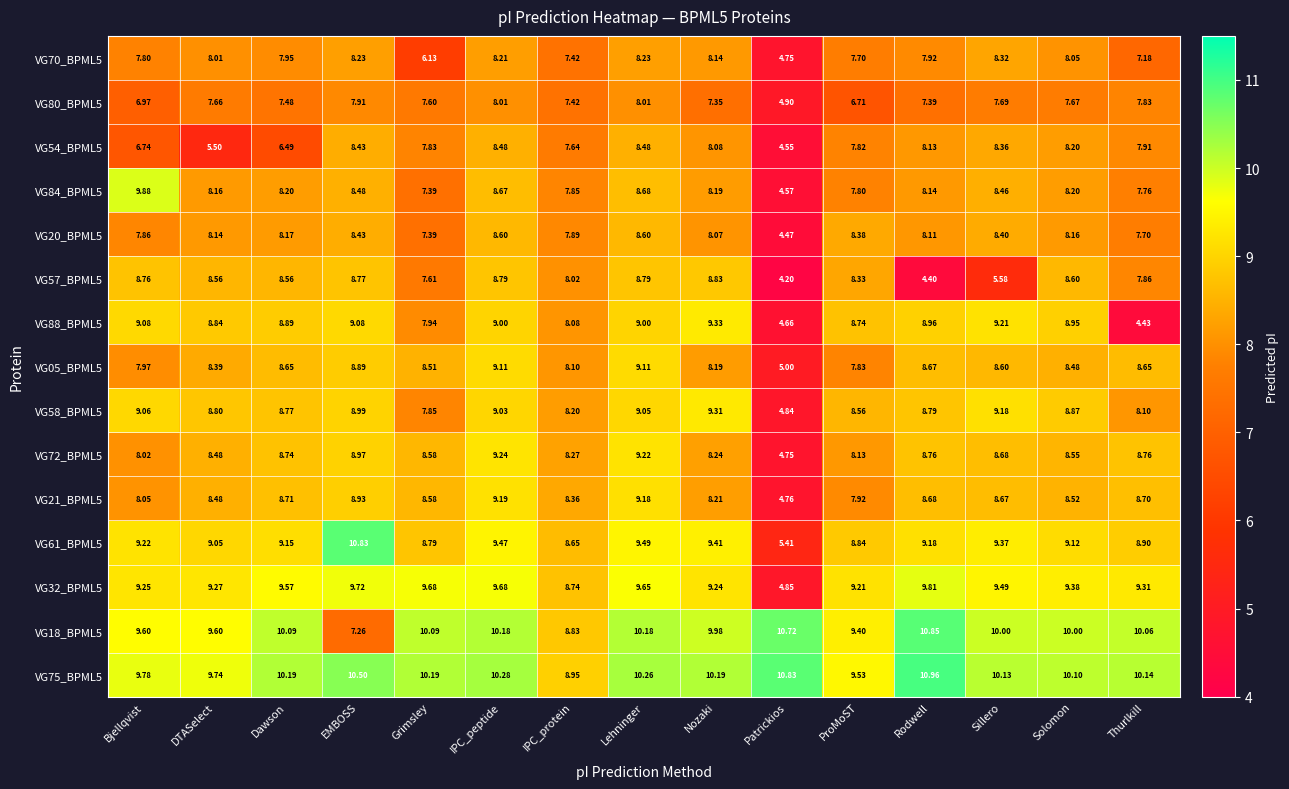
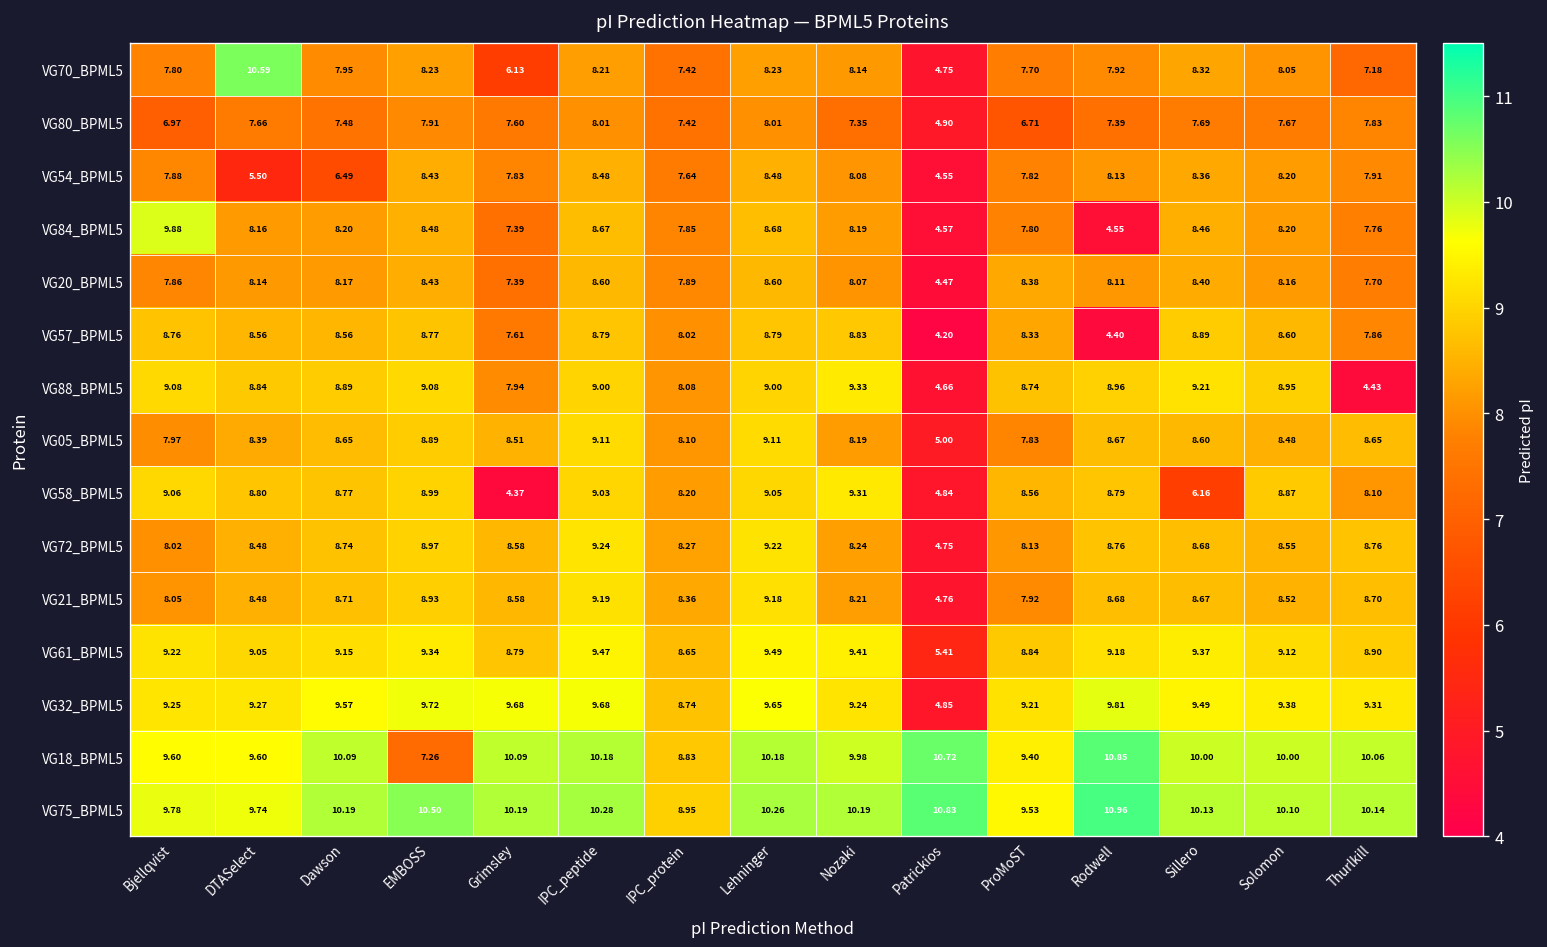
VG70_BPML5, DTASelect: 8.01 -> 10.59
VG54_BPML5, Bjellqvist: 6.74 -> 7.88
VG84_BPML5, Rodwell: 8.14 -> 4.55
VG57_BPML5, Sillero: 5.58 -> 8.89
VG58_BPML5, Grimsley: 7.85 -> 4.37
VG58_BPML5, Sillero: 9.18 -> 6.16
VG61_BPML5, EMBOSS: 10.83 -> 9.34
